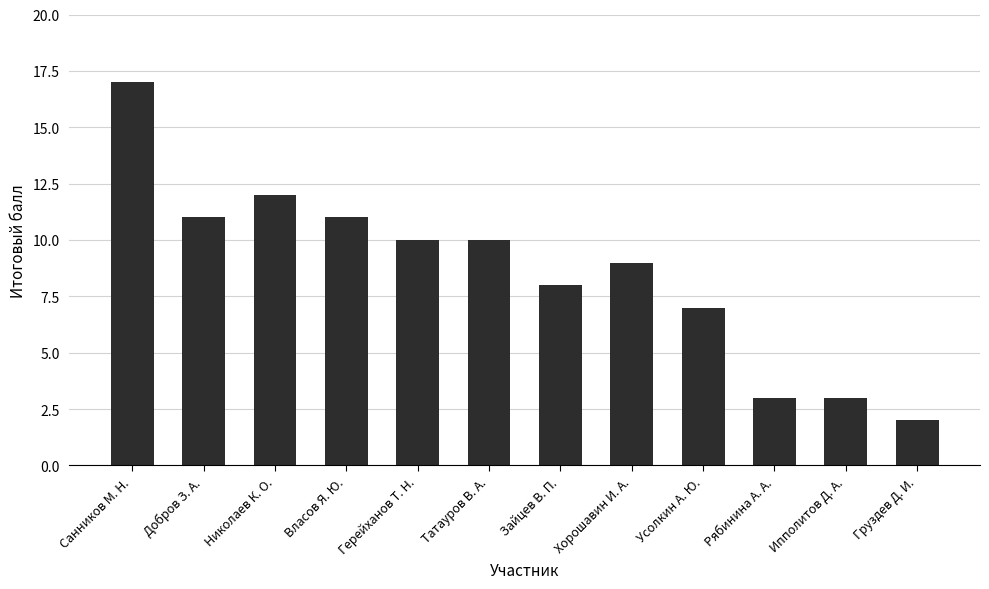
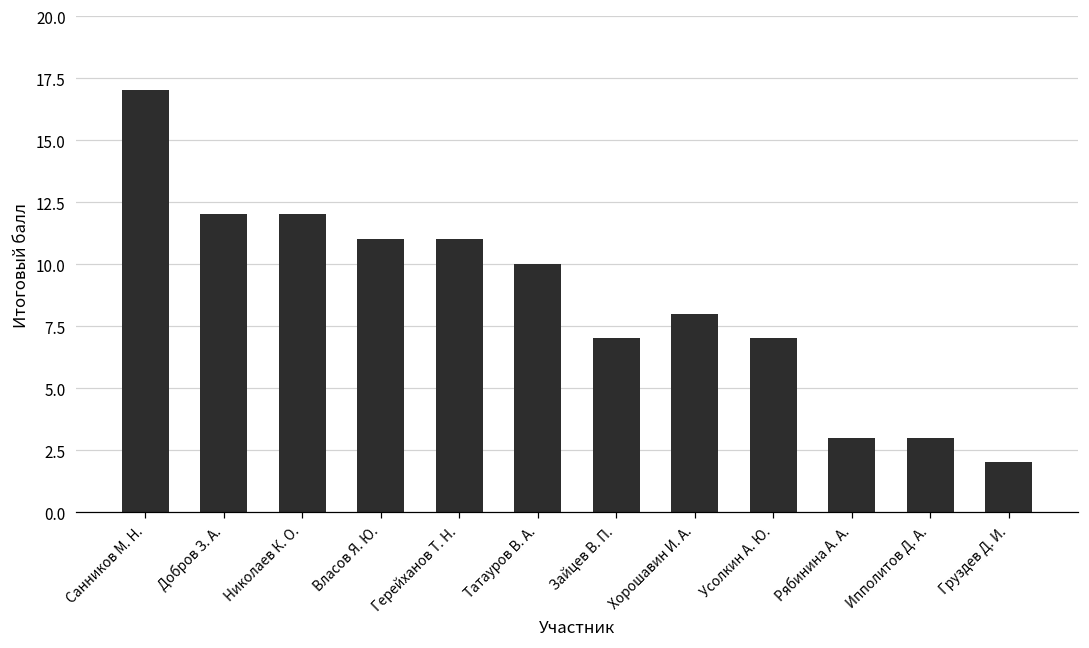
Добров З. А.: 11 -> 12
Герейханов Т. Н.: 10 -> 11
Зайцев В. П.: 8 -> 7
Хорошавин И. А.: 9 -> 8
